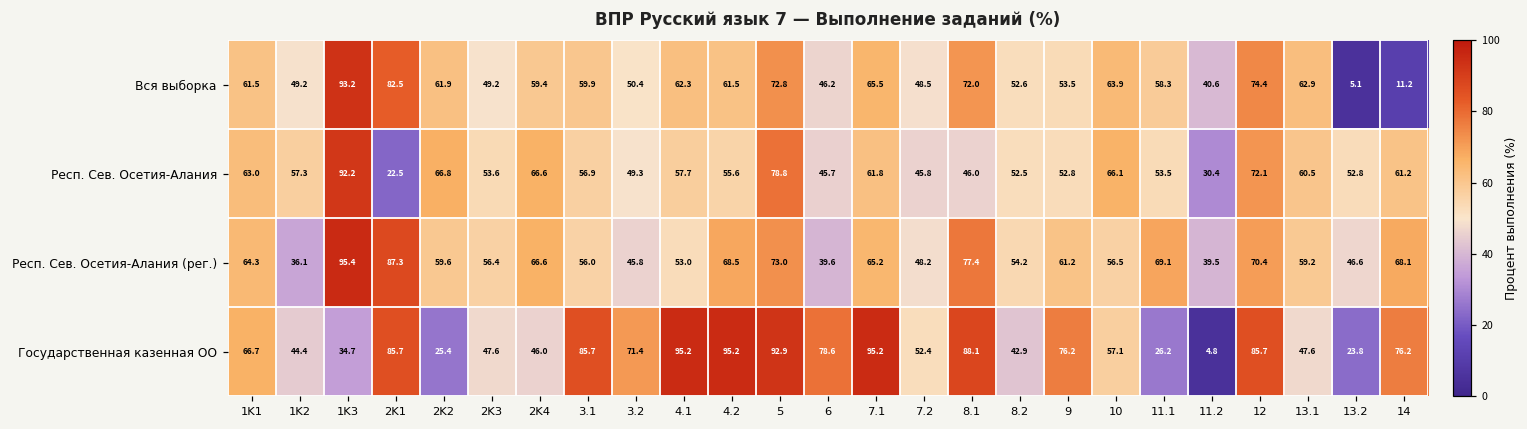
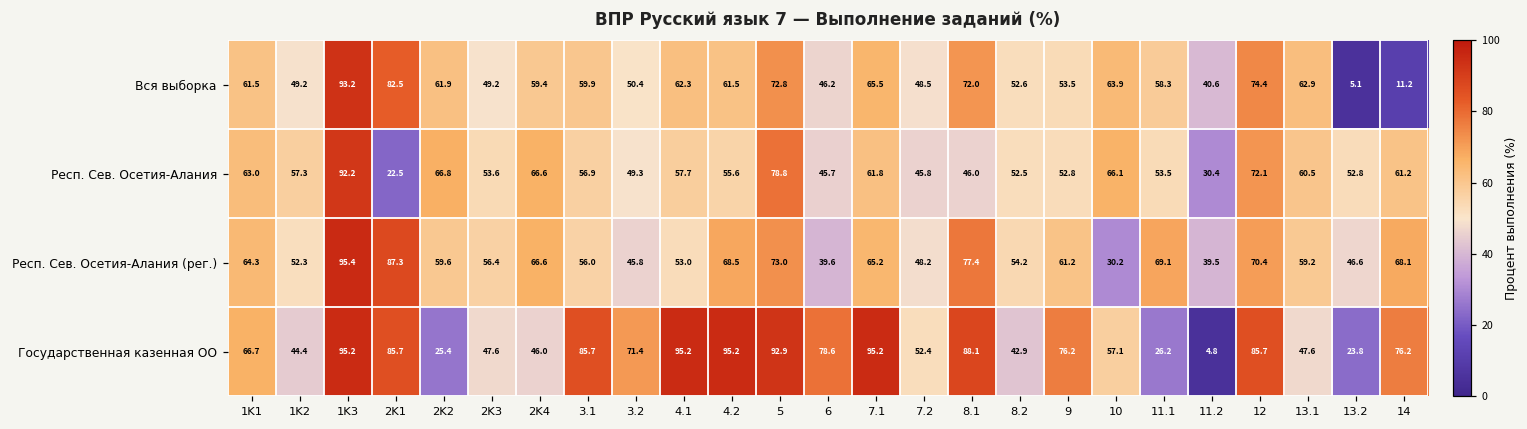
Респ. Сев. Осетия-Алания (рег.), 1K2: 36.1 -> 52.3
Респ. Сев. Осетия-Алания (рег.), 10: 56.5 -> 30.2
Государственная казенная ОО, 1K3: 34.7 -> 95.2
